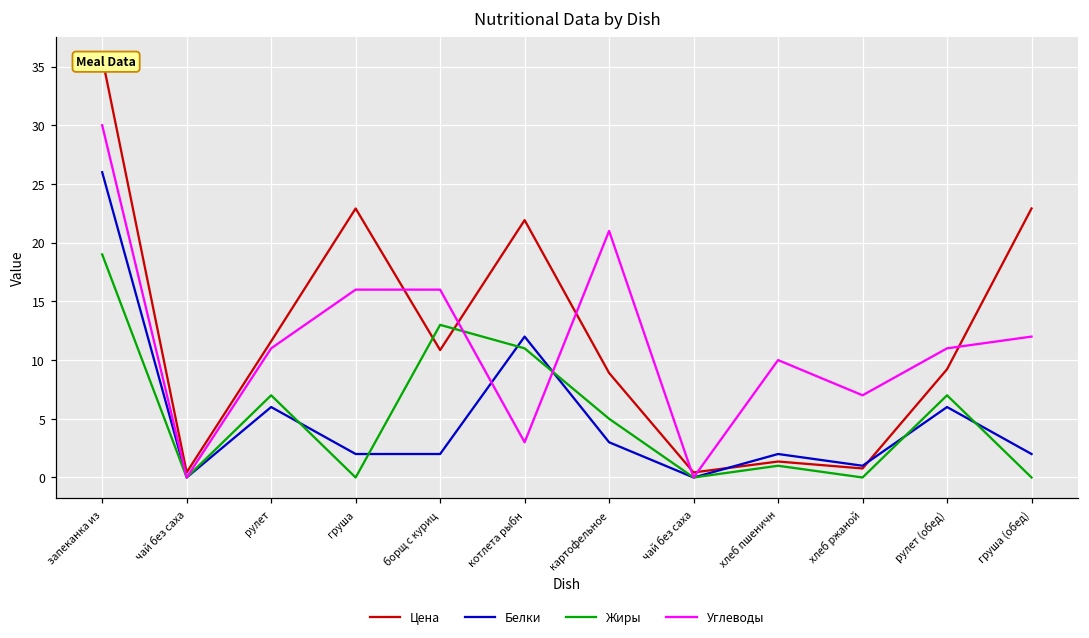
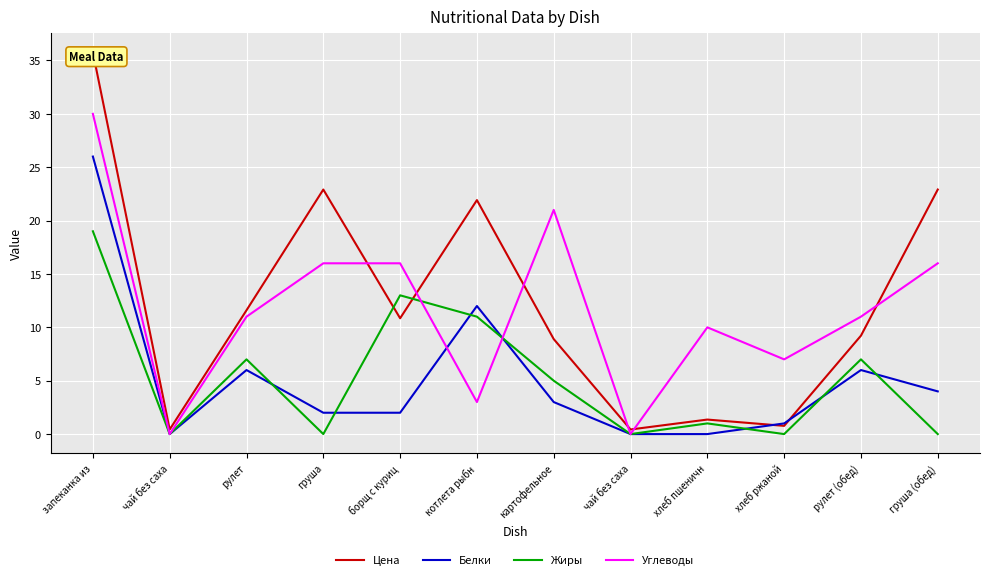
Белки, хлеб пшеничн: 2 -> 0
Белки, груша (обед): 2 -> 4
Углеводы, груша (обед): 12 -> 16
